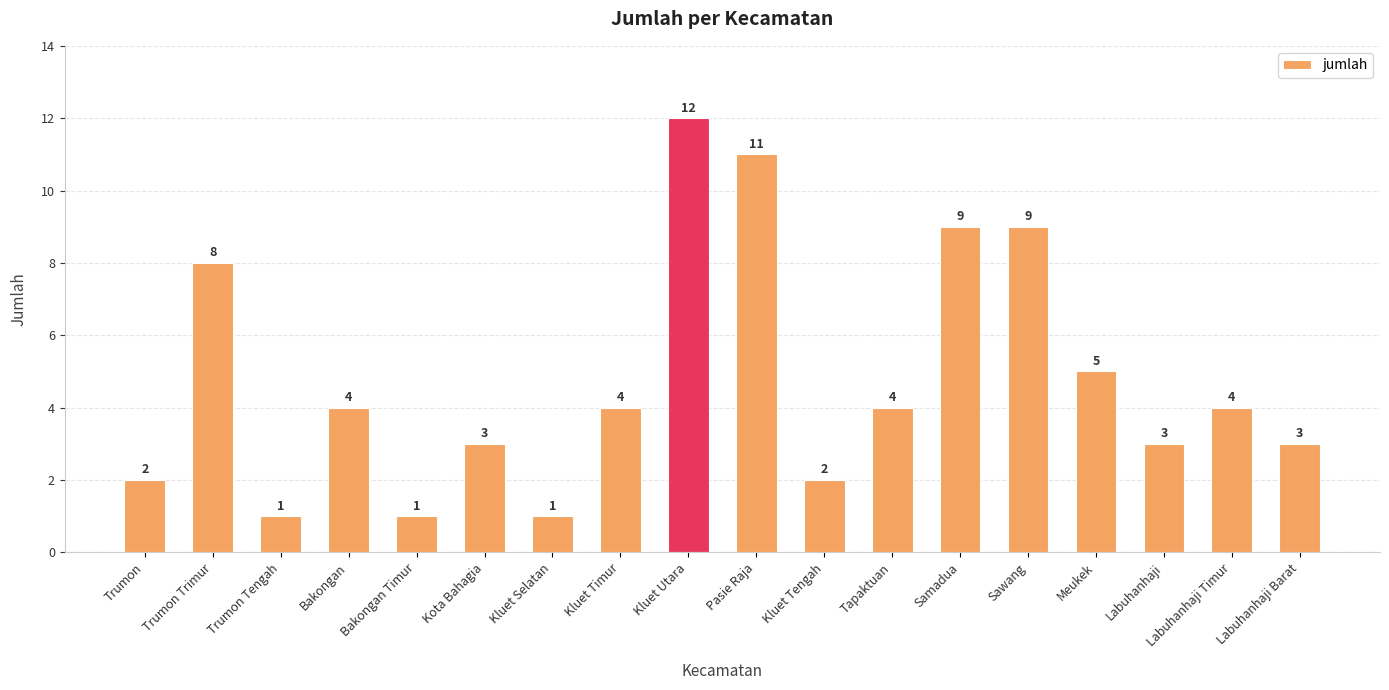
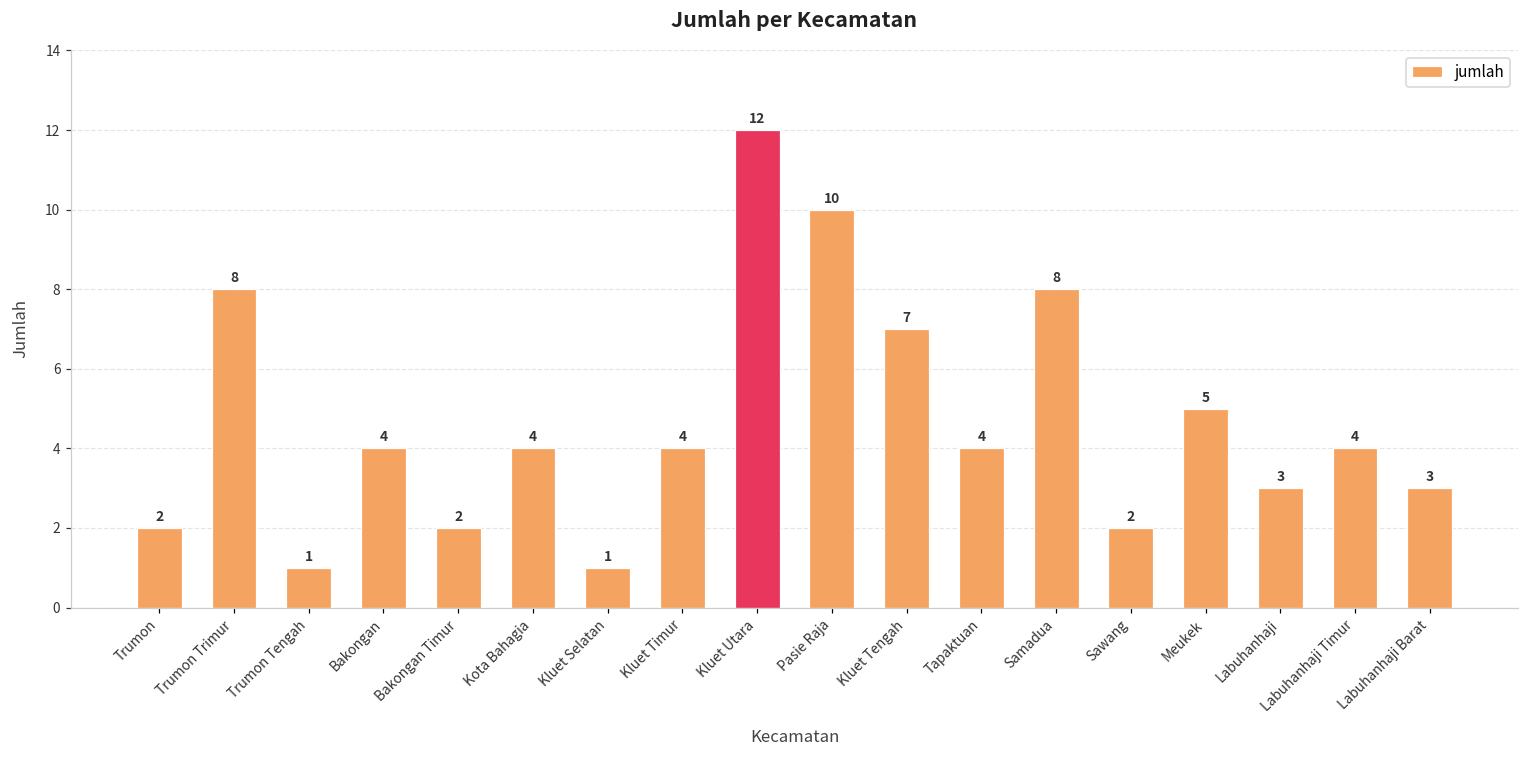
Bakongan Timur: 1 -> 2
Kota Bahagia: 3 -> 4
Pasie Raja: 11 -> 10
Kluet Tengah: 2 -> 7
Samadua: 9 -> 8
Sawang: 9 -> 2
